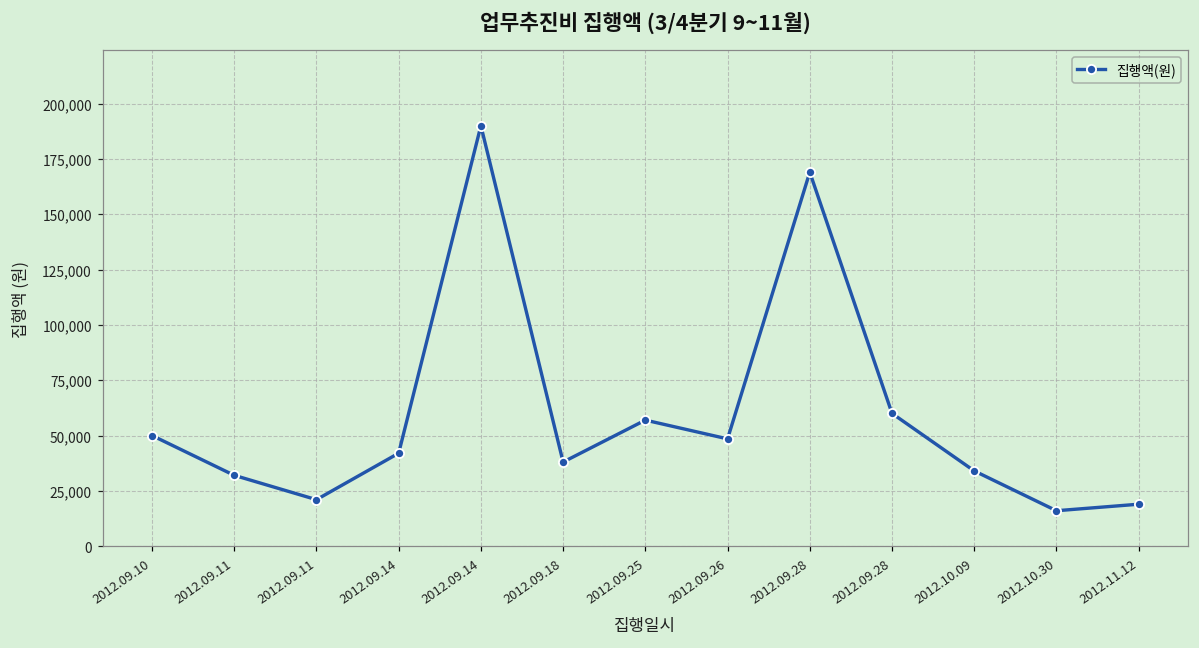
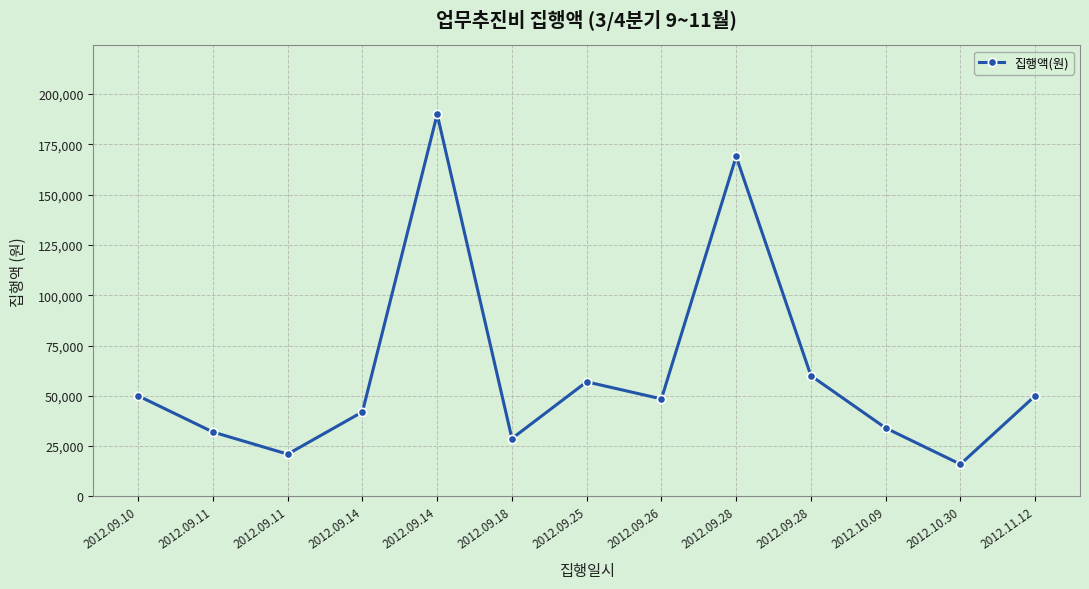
2012.09.18: 38,000 -> 29,000
2012.11.12: 19,000 -> 50,000
